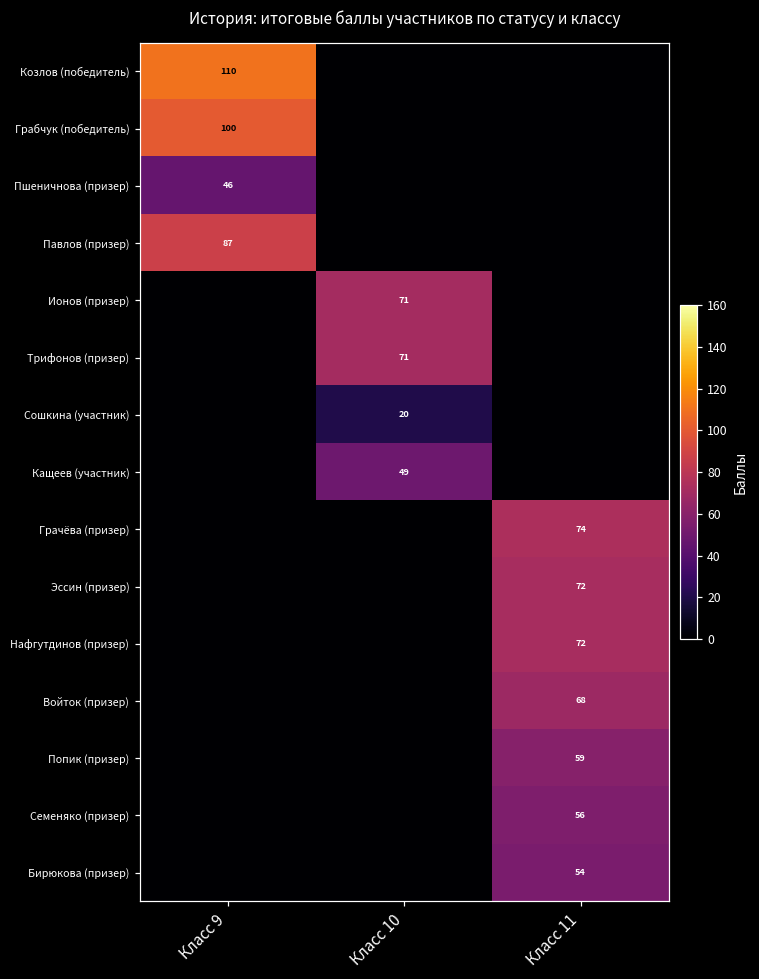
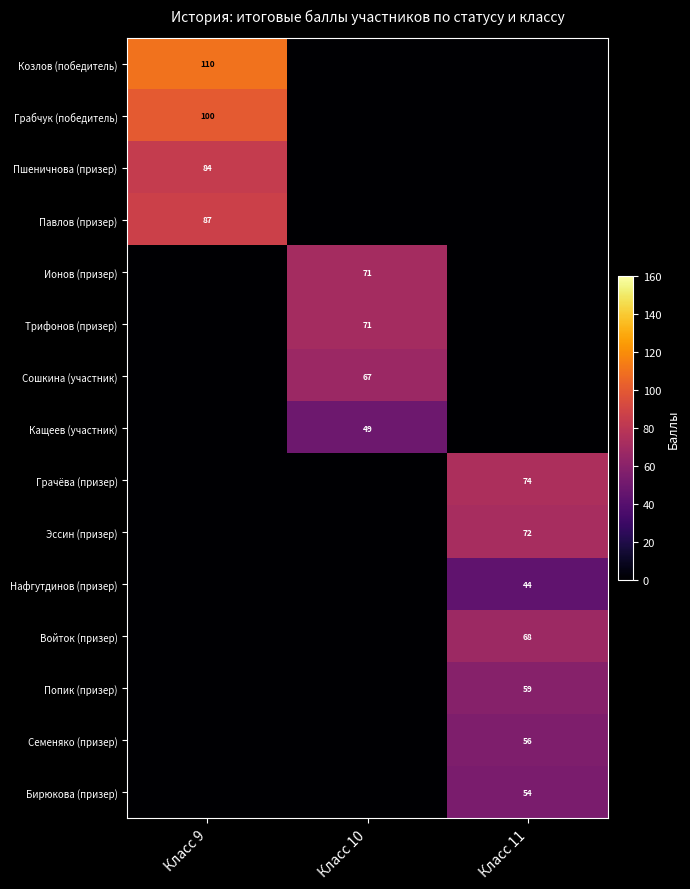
Пшеничнова (призер), Класс 9: 46 -> 84
Сошкина (участник), Класс 10: 20 -> 67
Нафгутдинов (призер), Класс 11: 72 -> 44
